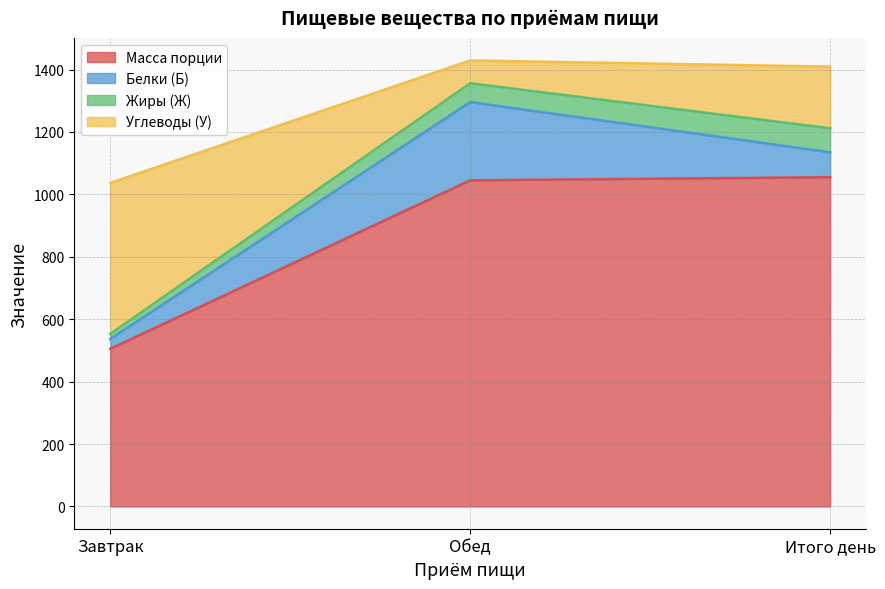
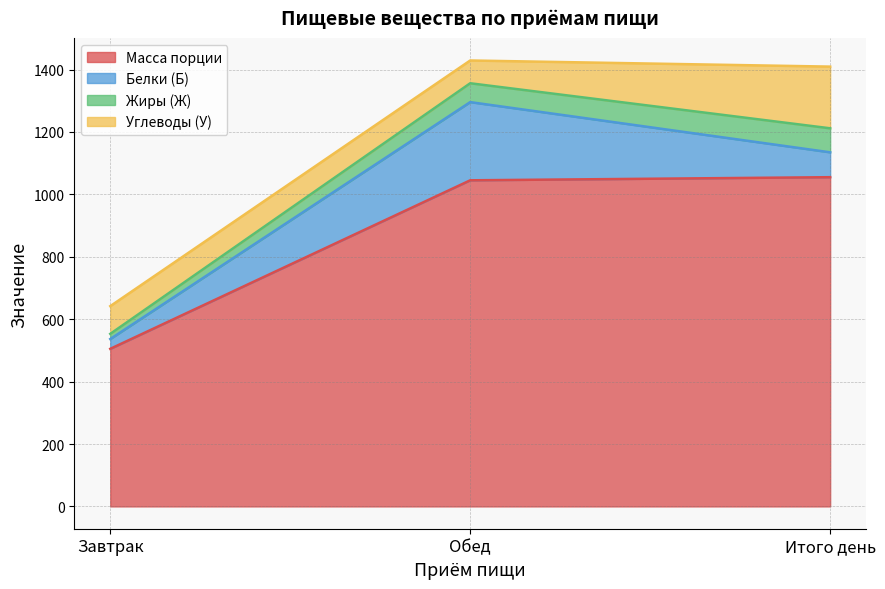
Углеводы (У), Завтрак: 480 -> 90
